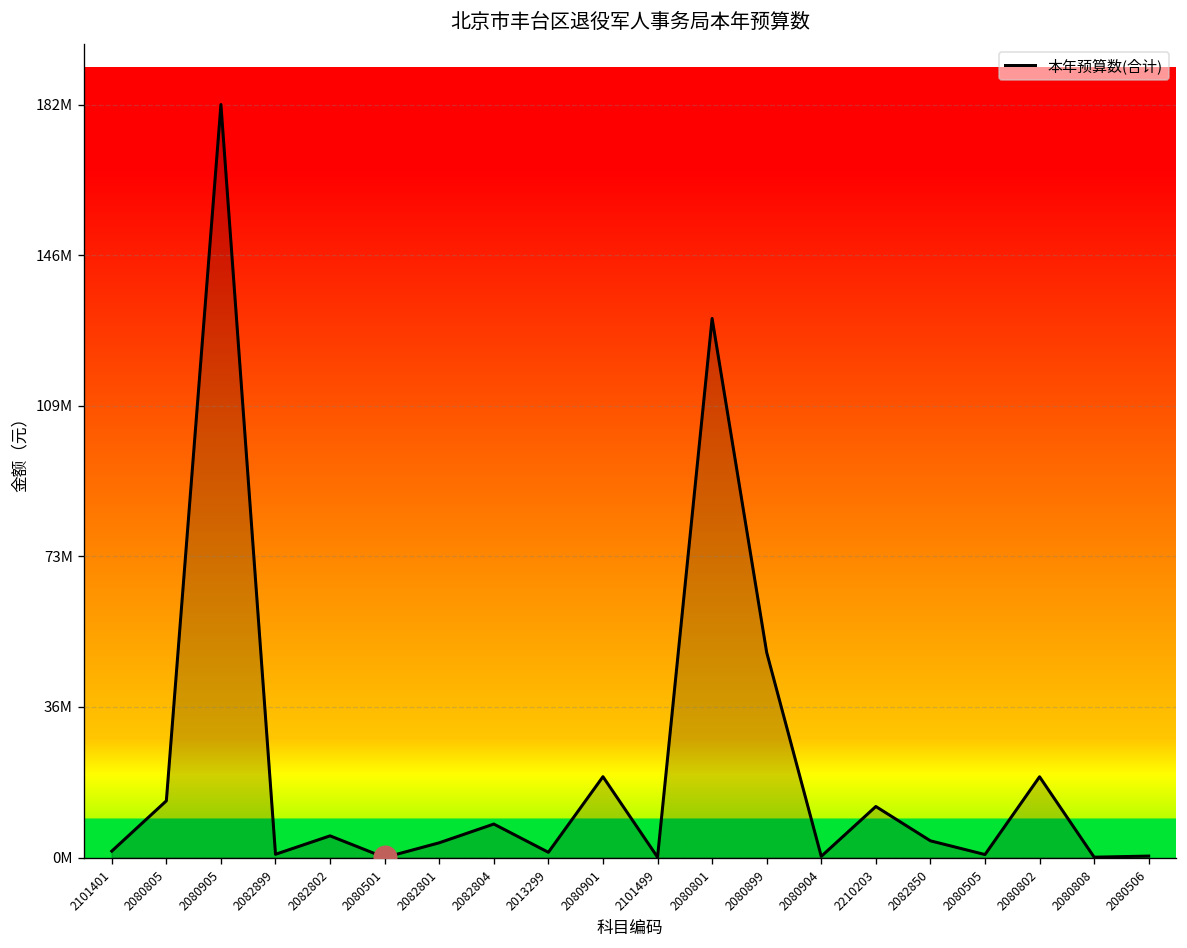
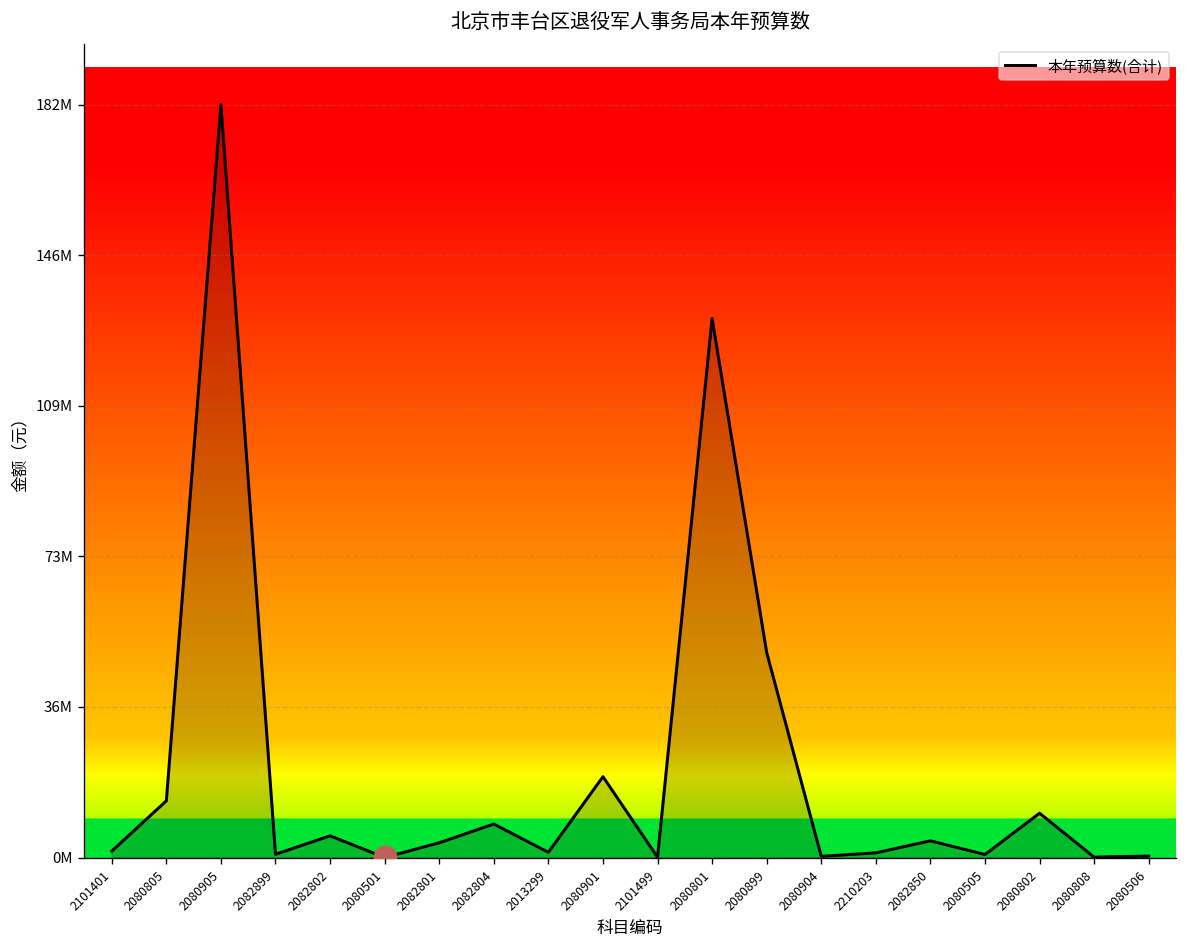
本年预算数(合计), 2210203: 12000000 -> 1000000
本年预算数(合计), 2080802: 20000000 -> 11000000
